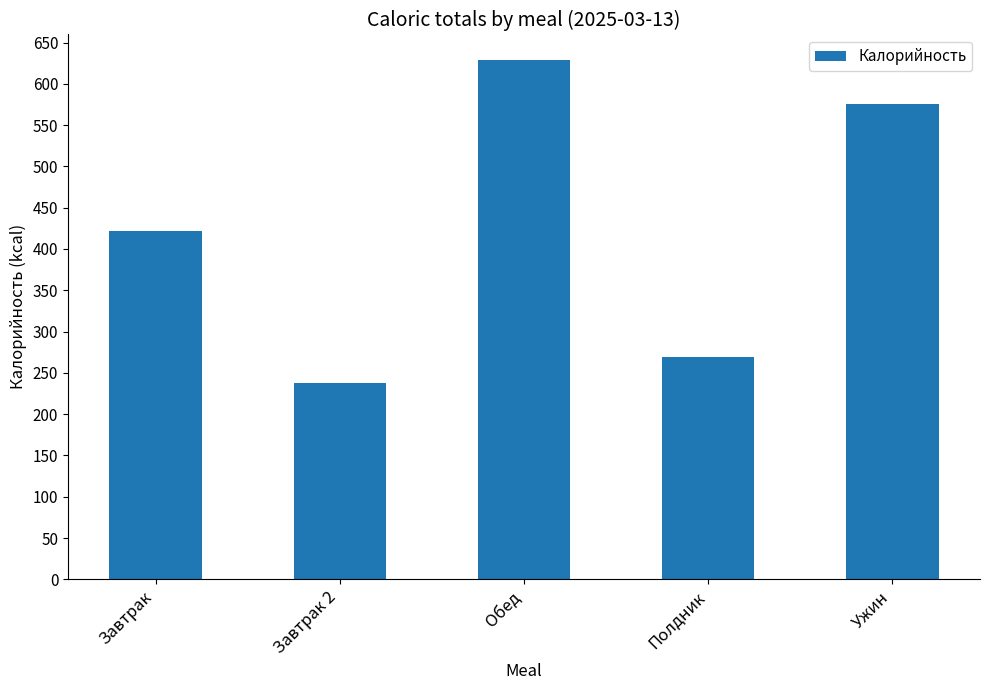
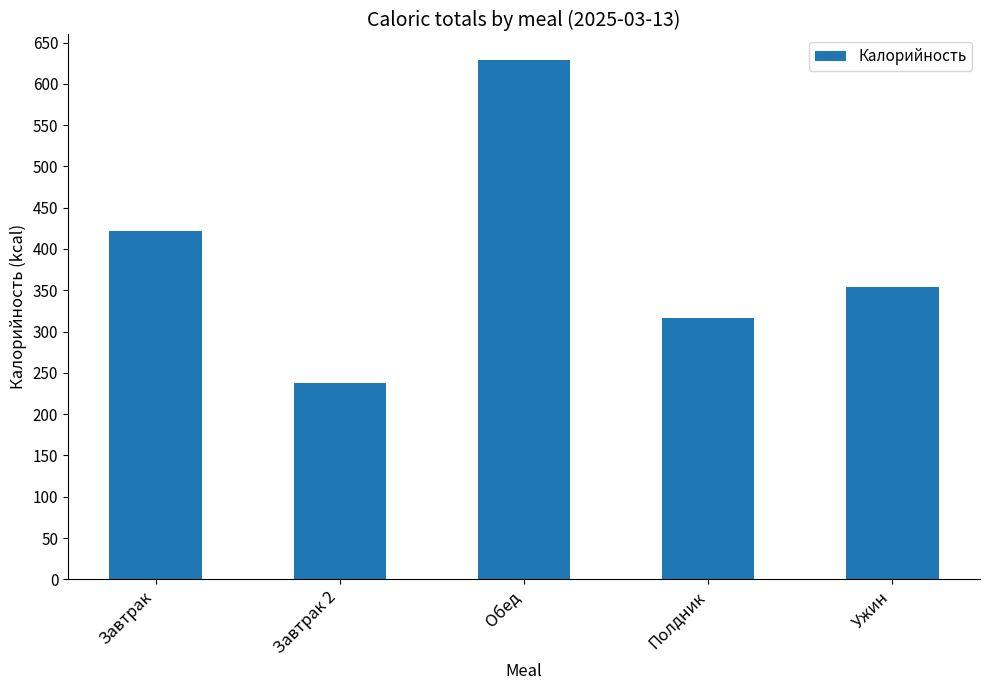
Полдник: 270 -> 320
Ужин: 580 -> 350
